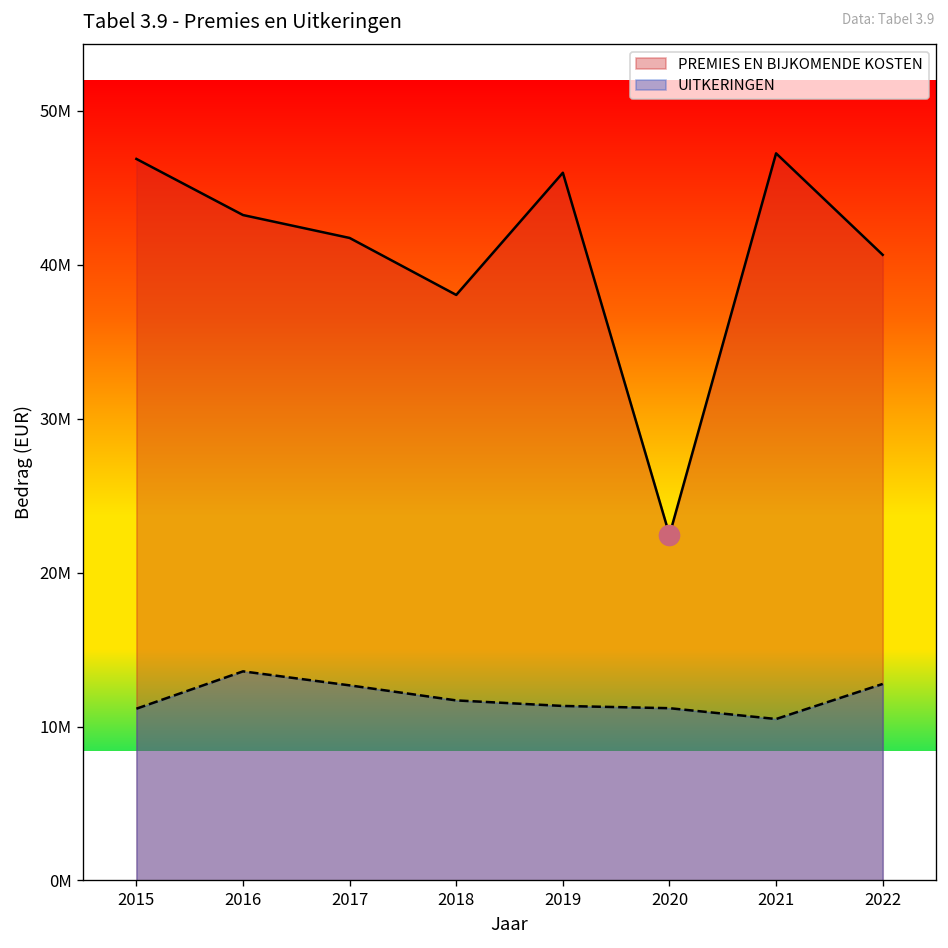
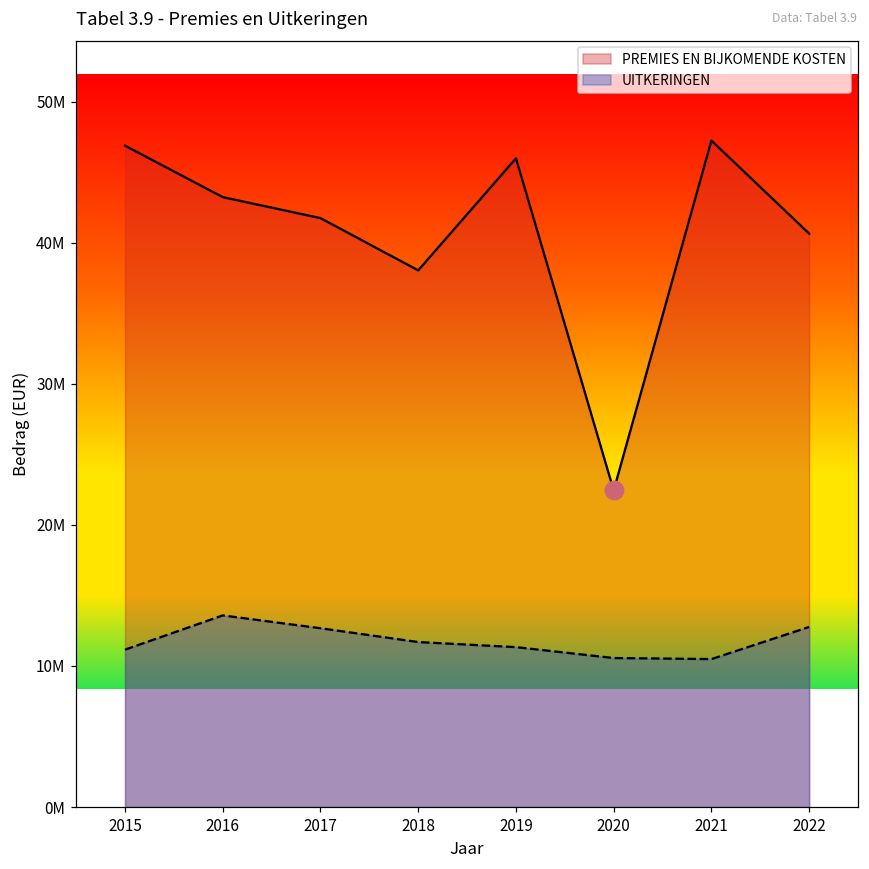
UITKERINGEN, 2020: 11200000 -> 10600000
